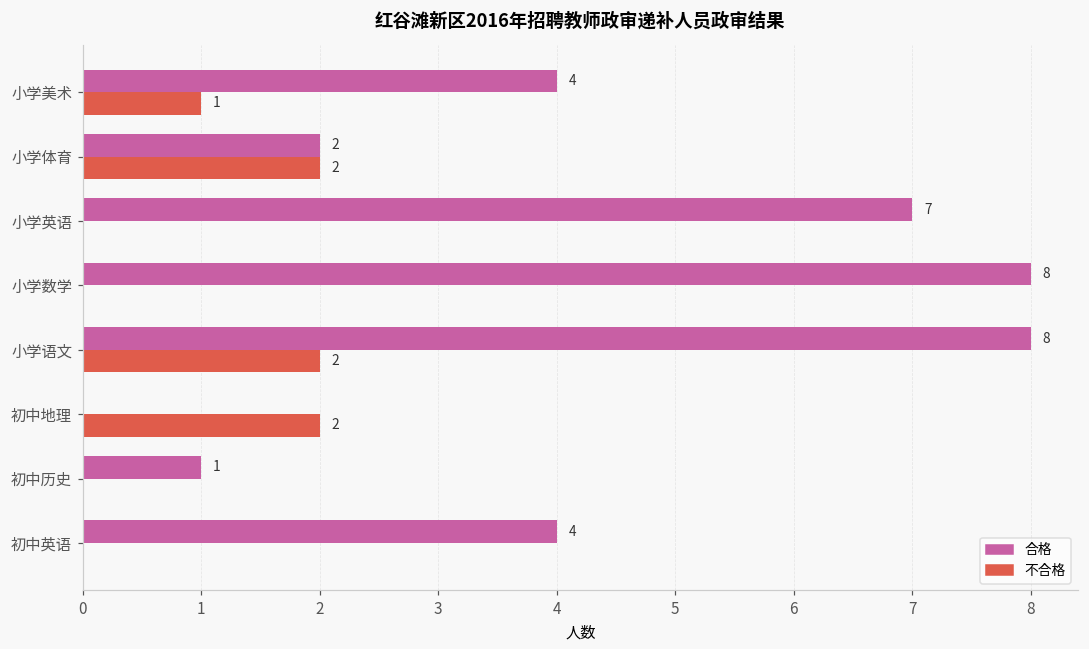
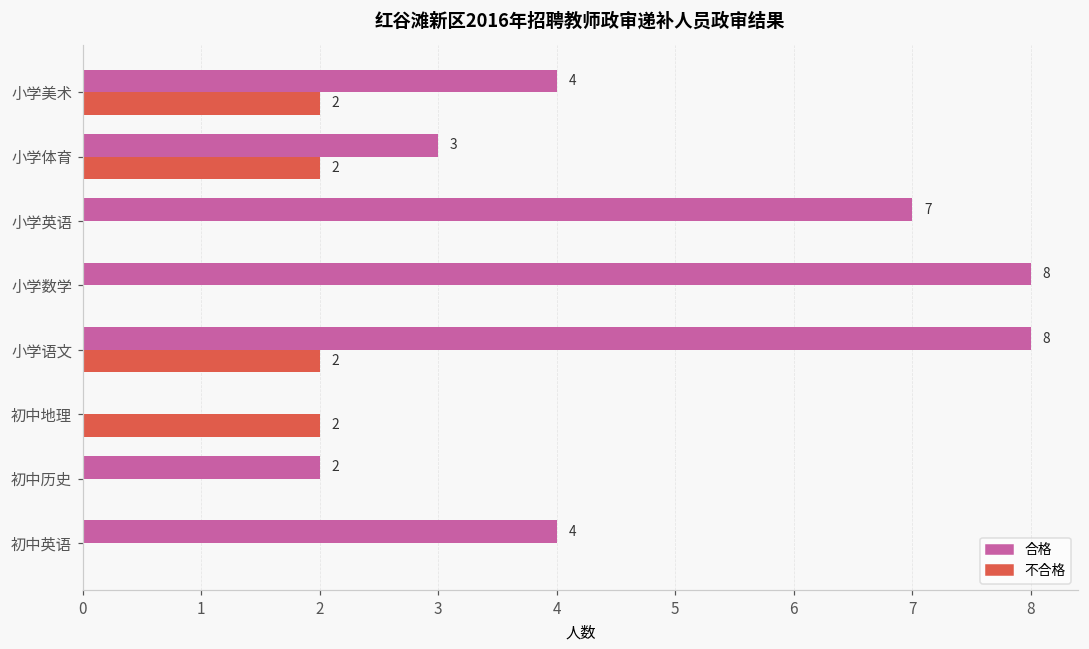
不合格, 小学美术: 1 -> 2
合格, 小学体育: 2 -> 3
合格, 初中历史: 1 -> 2
